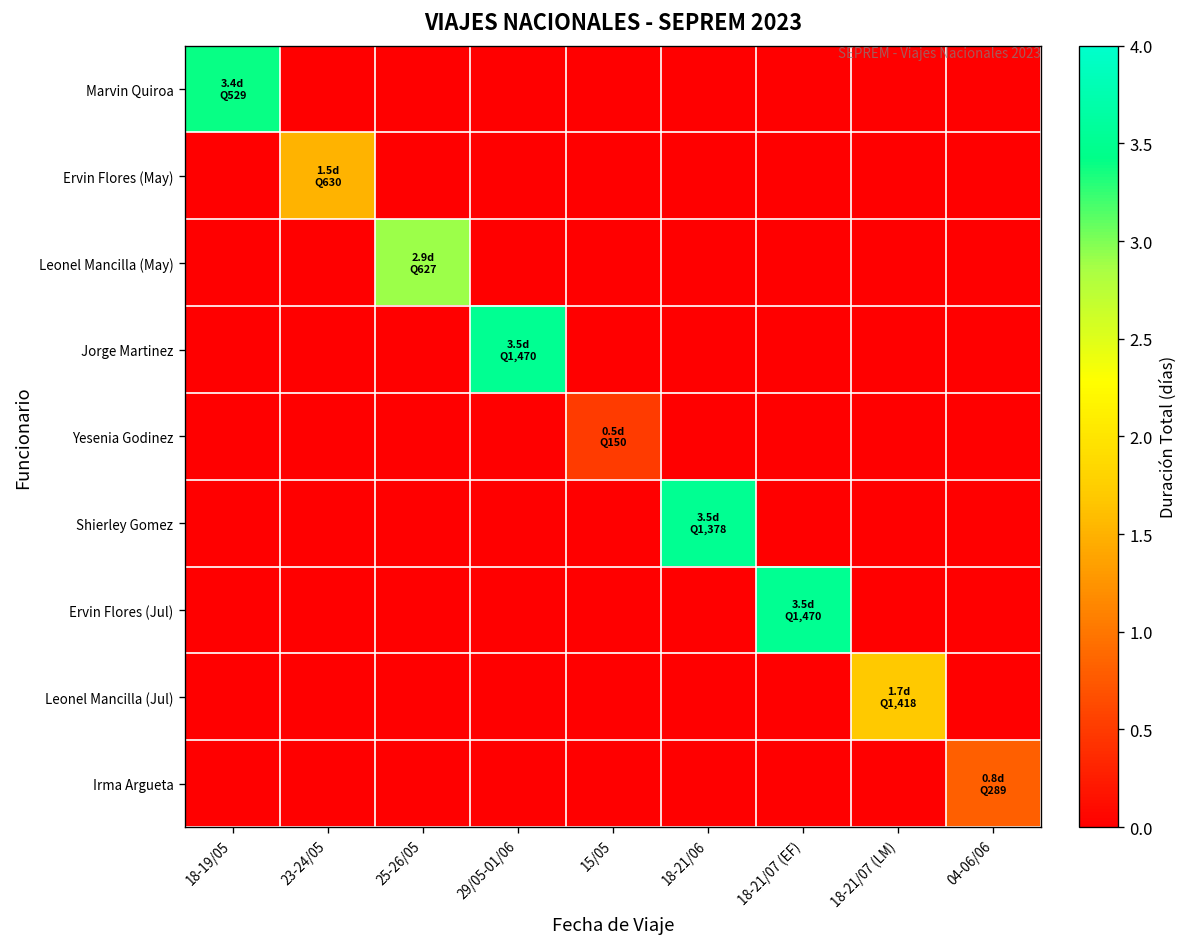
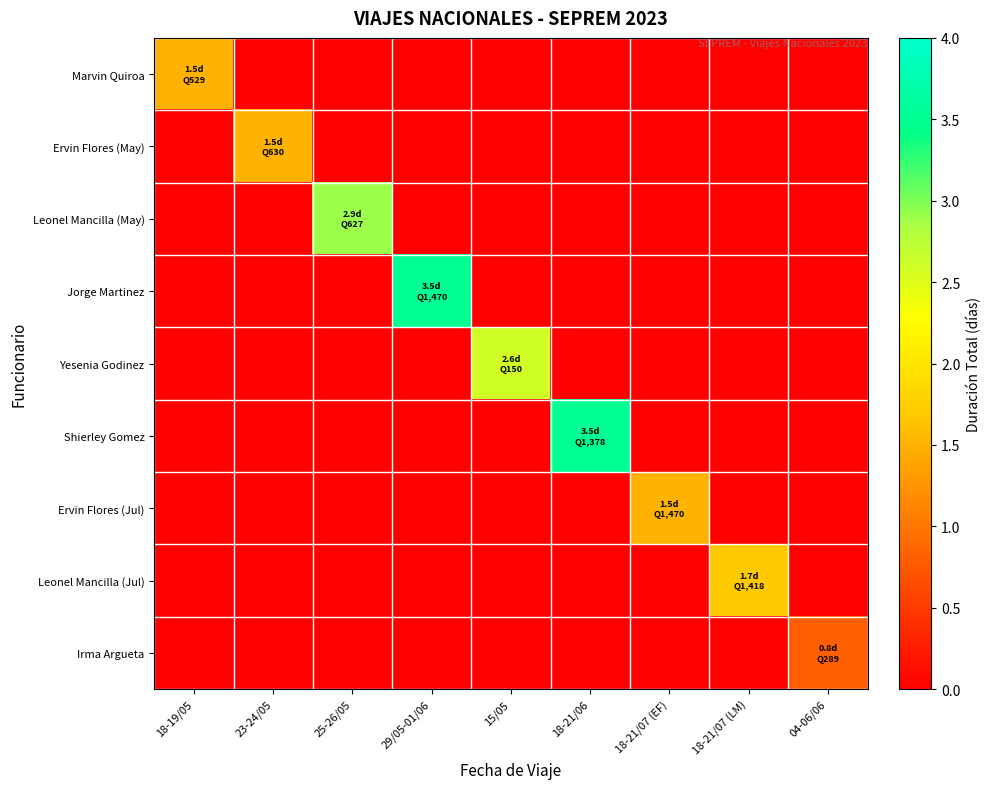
Marvin Quiroa, 18-19/05: 3.4d -> 1.5d
Yesenia Godinez, 15/05: 0.5d -> 2.6d
Ervin Flores (Jul), 18-21/07 (EF): 3.5d -> 1.5d
